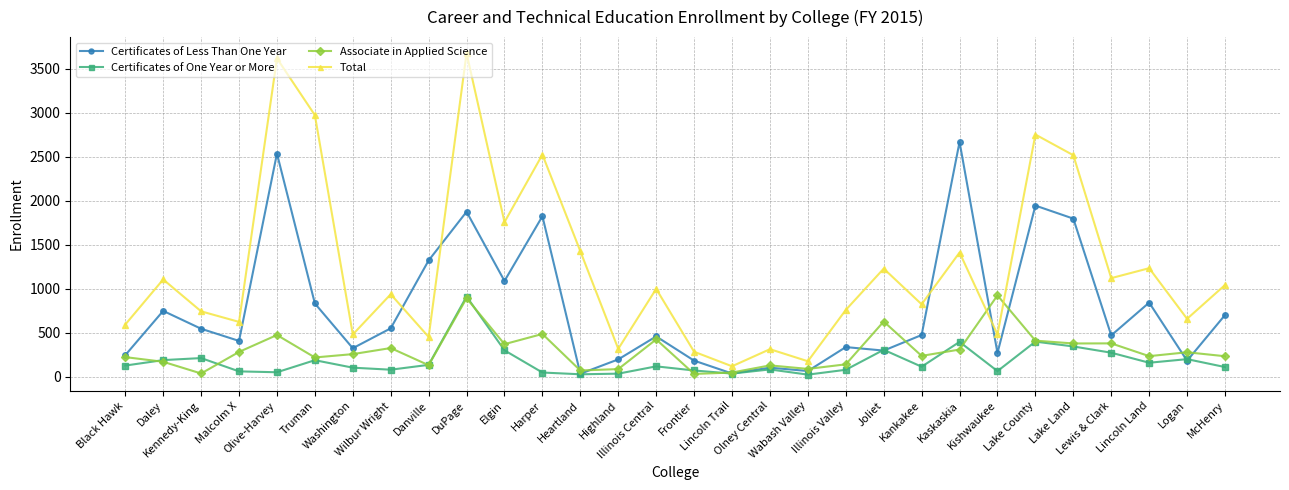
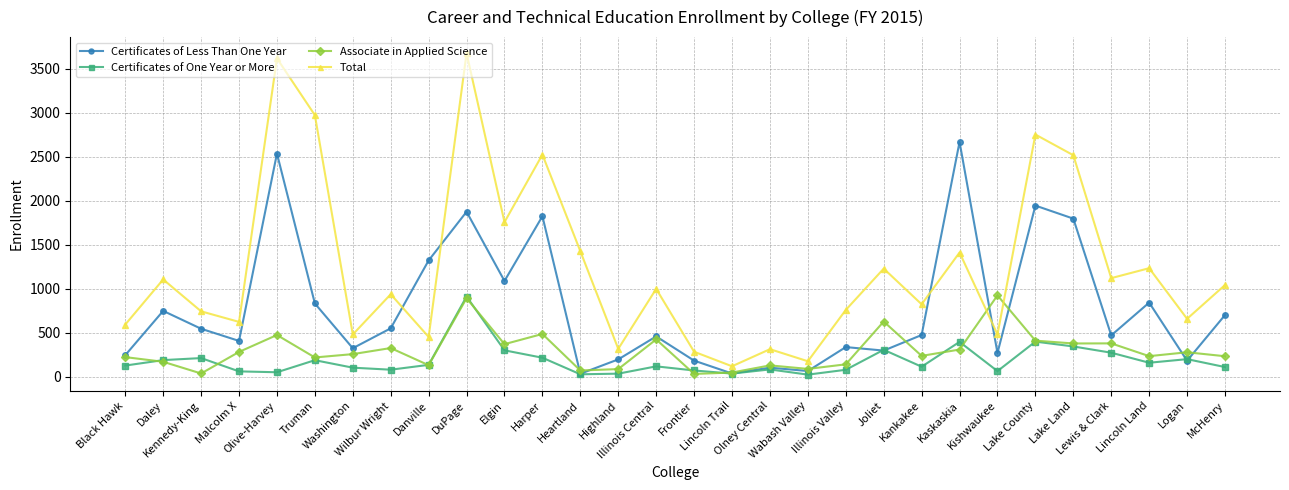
Certificates of One Year or More, Harper: 0 -> 200
